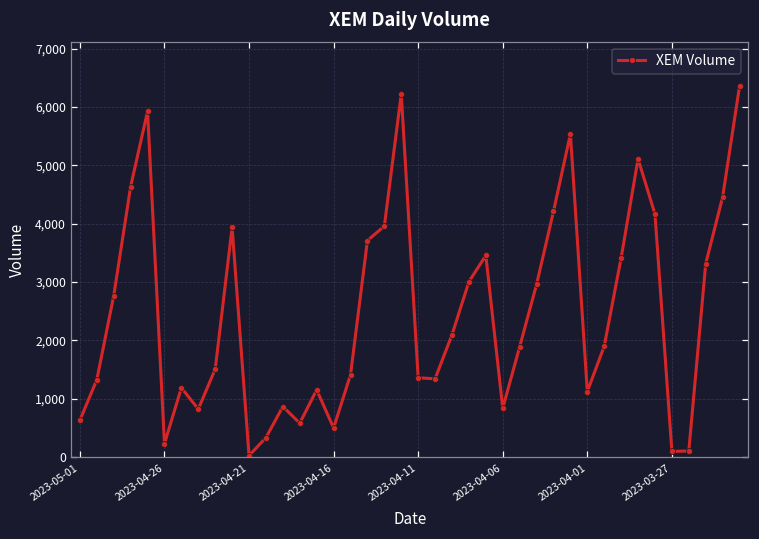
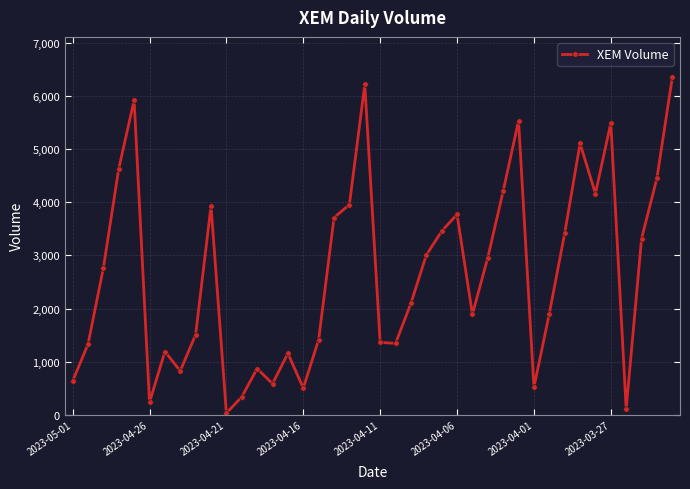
2023-04-06: 800 -> 3,800
2023-04-01: 1,100 -> 500
2023-03-27: 100 -> 5,500
